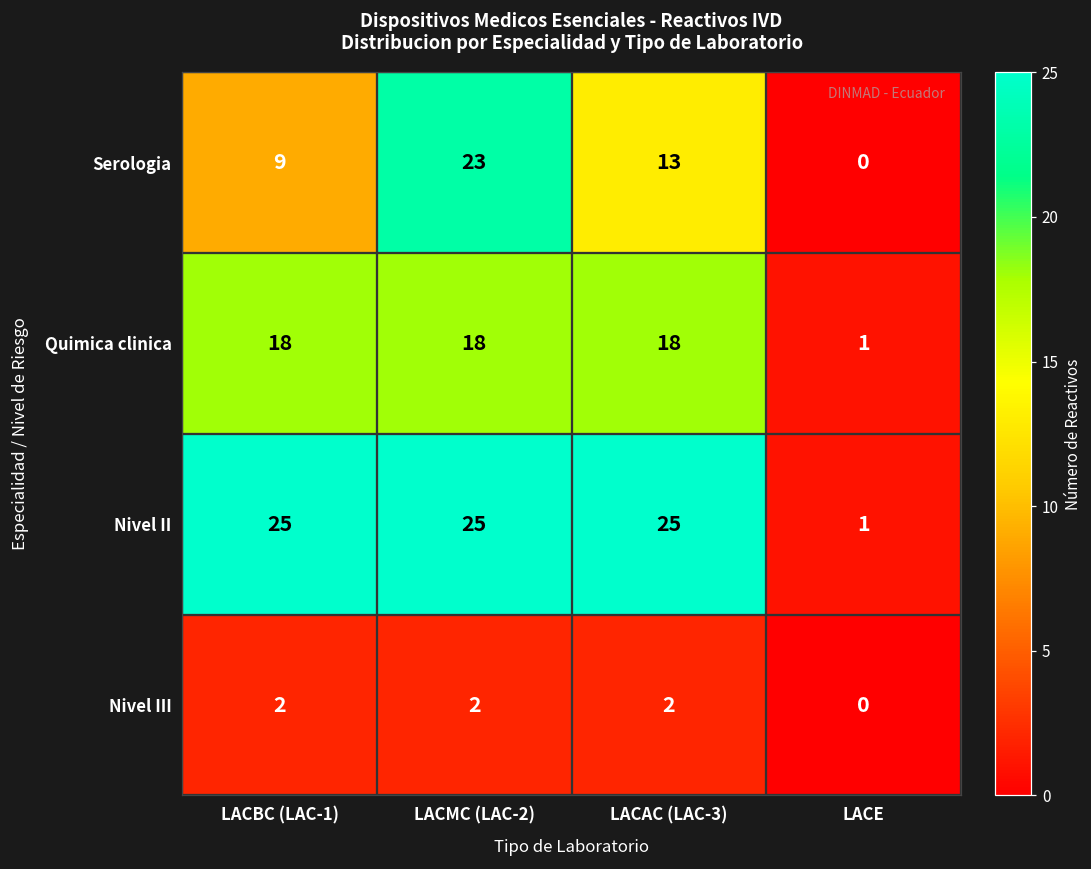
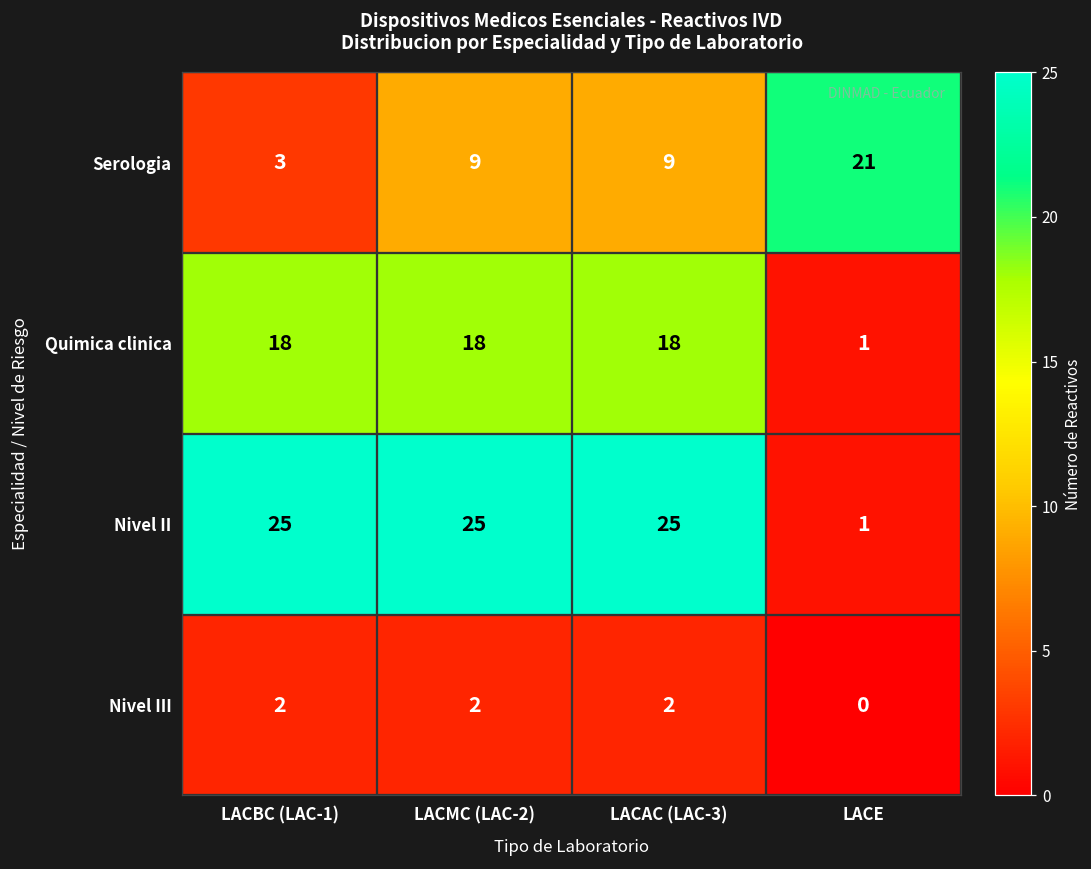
Serologia, LACBC (LAC-1): 9 -> 3
Serologia, LACMC (LAC-2): 23 -> 9
Serologia, LACAC (LAC-3): 13 -> 9
Serologia, LACE: 0 -> 21
